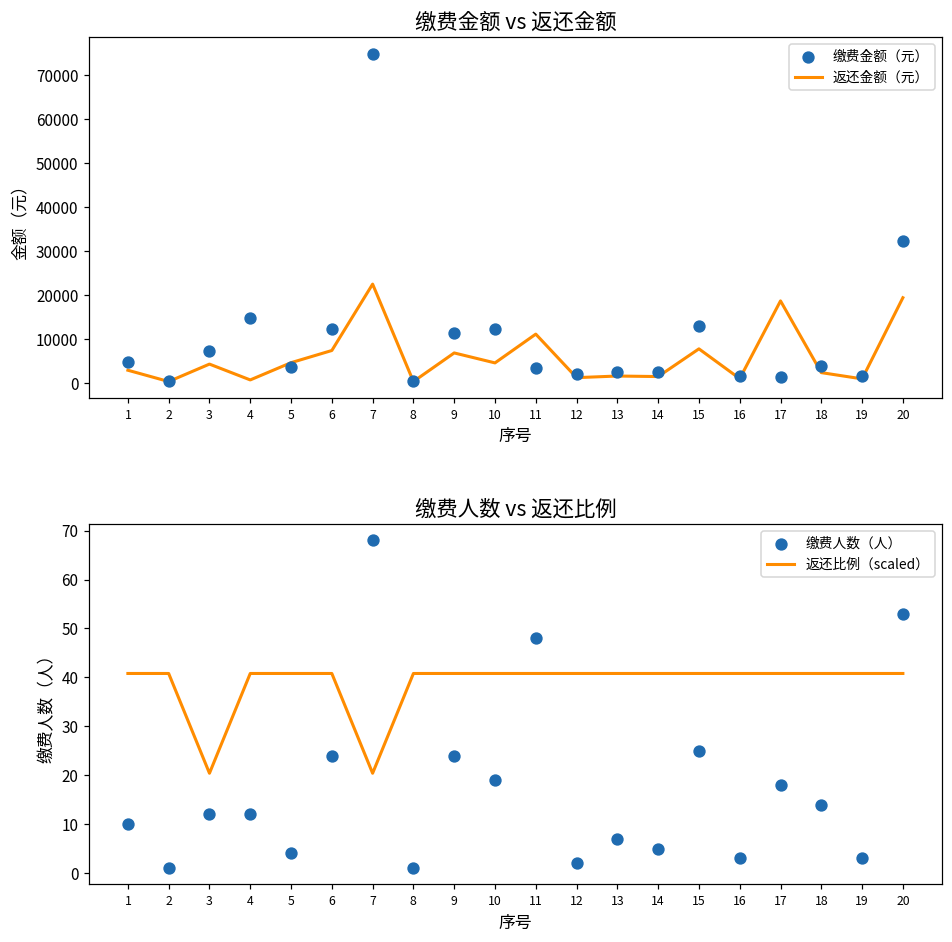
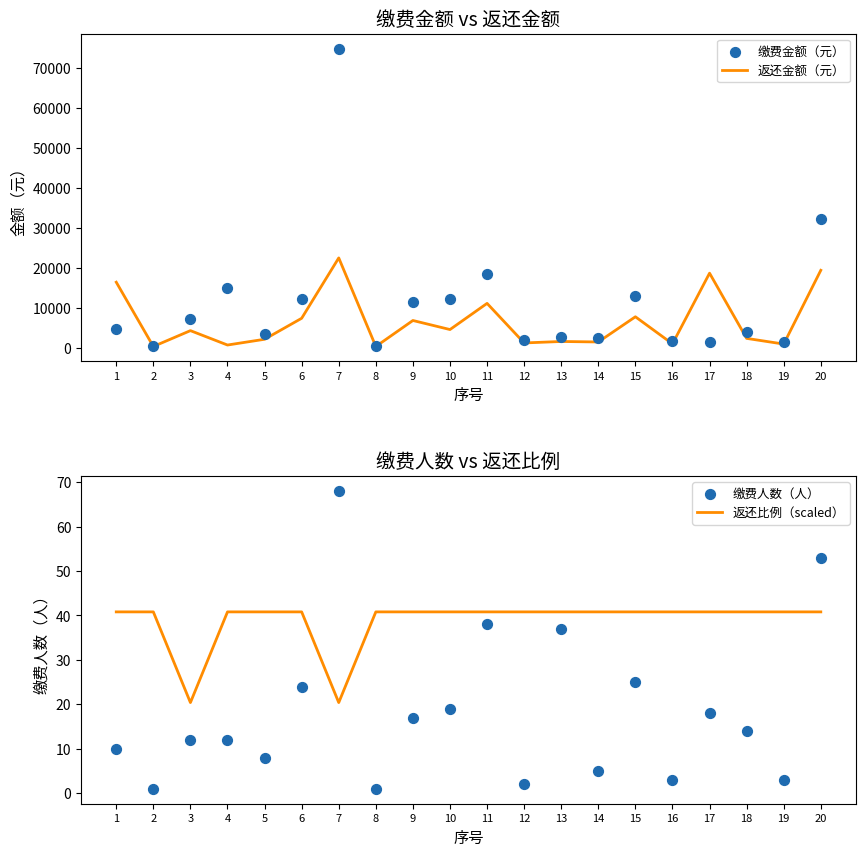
缴费金额 vs 返还金额, 返还金额（元）, 1: 3000 -> 16000
缴费金额 vs 返还金额, 返还金额（元）, 5: 5000 -> 2000
缴费金额 vs 返还金额, 缴费金额（元）, 11: 3000 -> 18000
缴费人数 vs 返还比例, 缴费人数（人）, 5: 4 -> 8
缴费人数 vs 返还比例, 缴费人数（人）, 9: 24 -> 17
缴费人数 vs 返还比例, 缴费人数（人）, 11: 48 -> 38
缴费人数 vs 返还比例, 缴费人数（人）, 13: 7 -> 37
